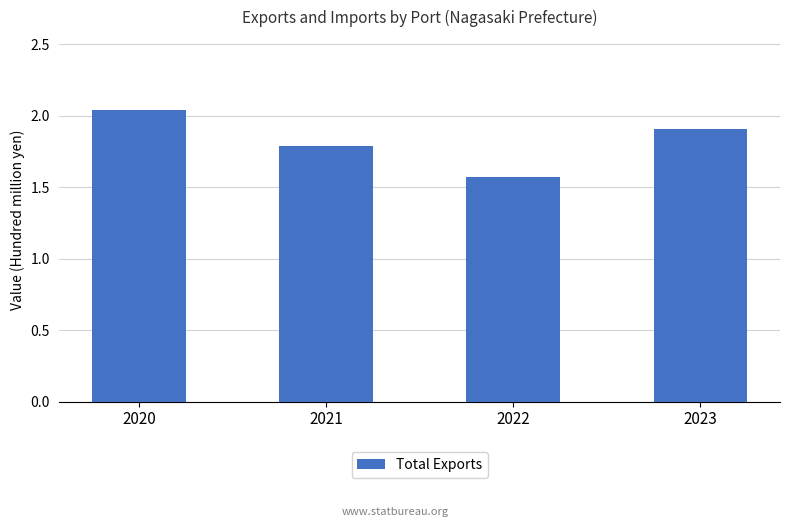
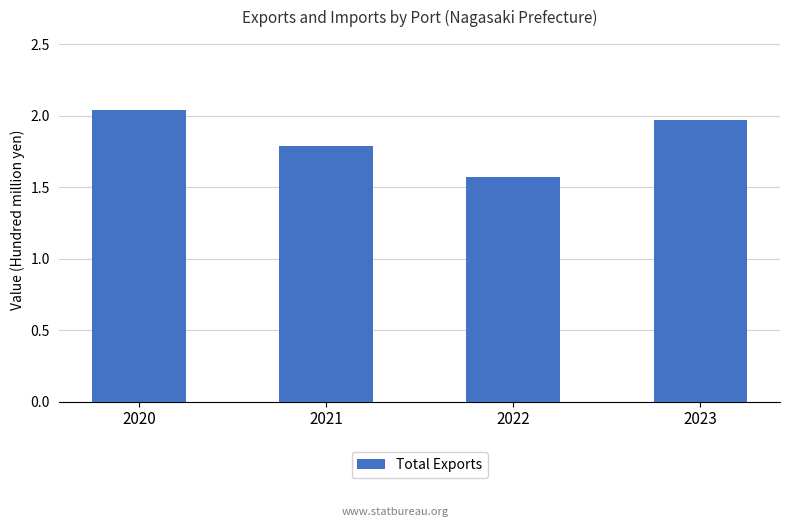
2023: 1.91 -> 1.97
